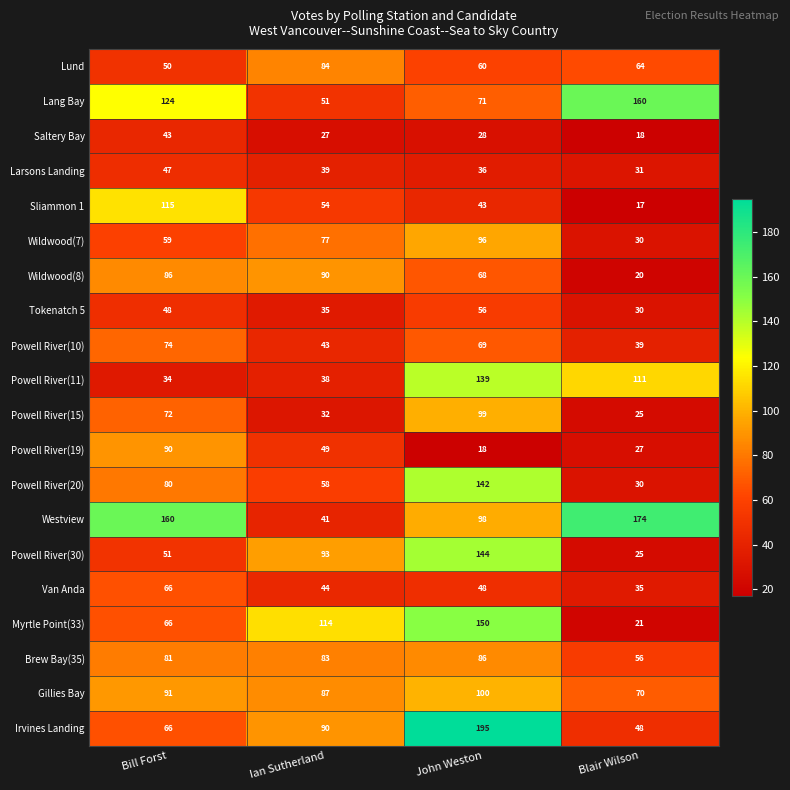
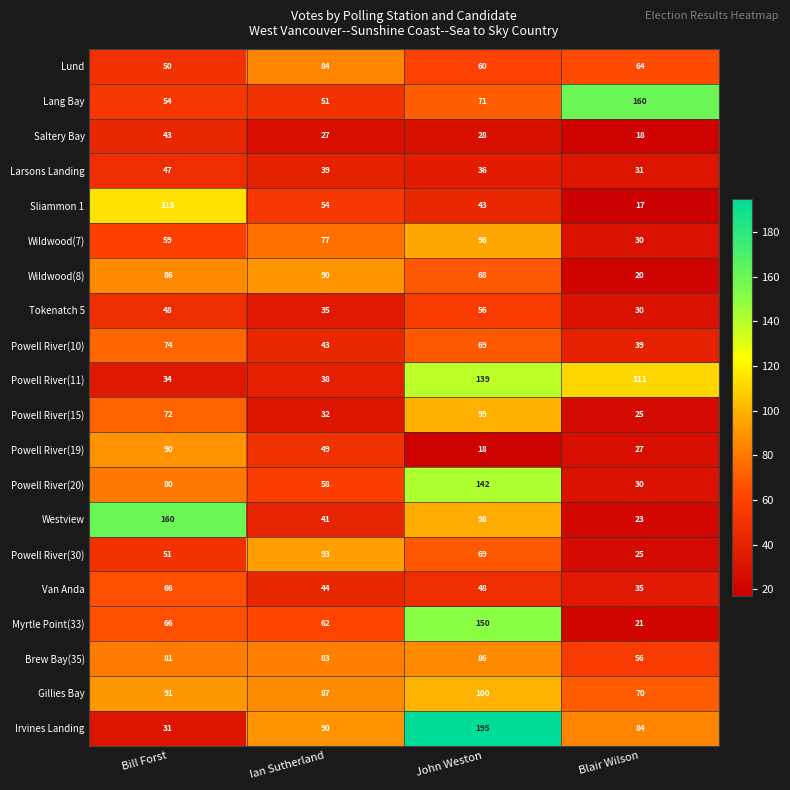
Lang Bay, Bill Forst: 124 -> 54
Westview, Blair Wilson: 174 -> 23
Powell River(30), John Weston: 144 -> 69
Myrtle Point(33), Ian Sutherland: 114 -> 62
Irvines Landing, Bill Forst: 66 -> 31
Irvines Landing, Blair Wilson: 48 -> 84
